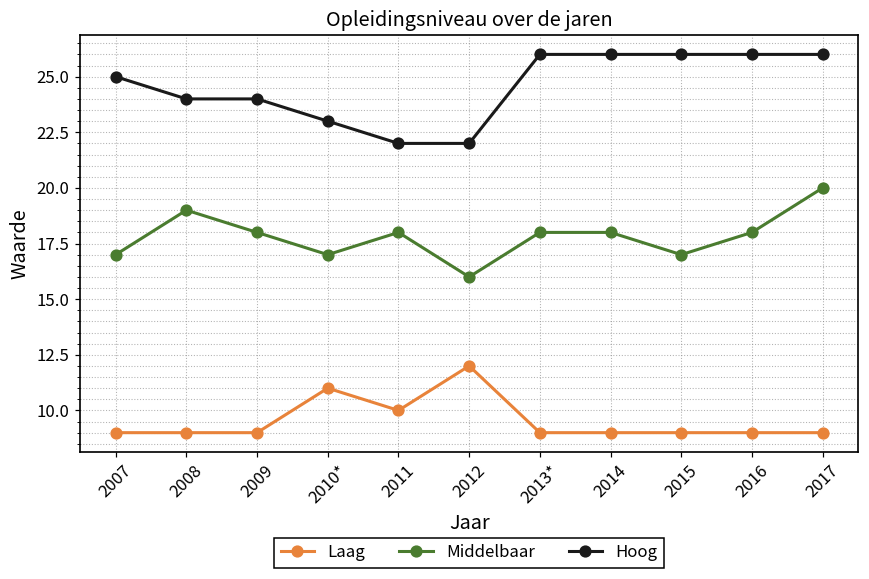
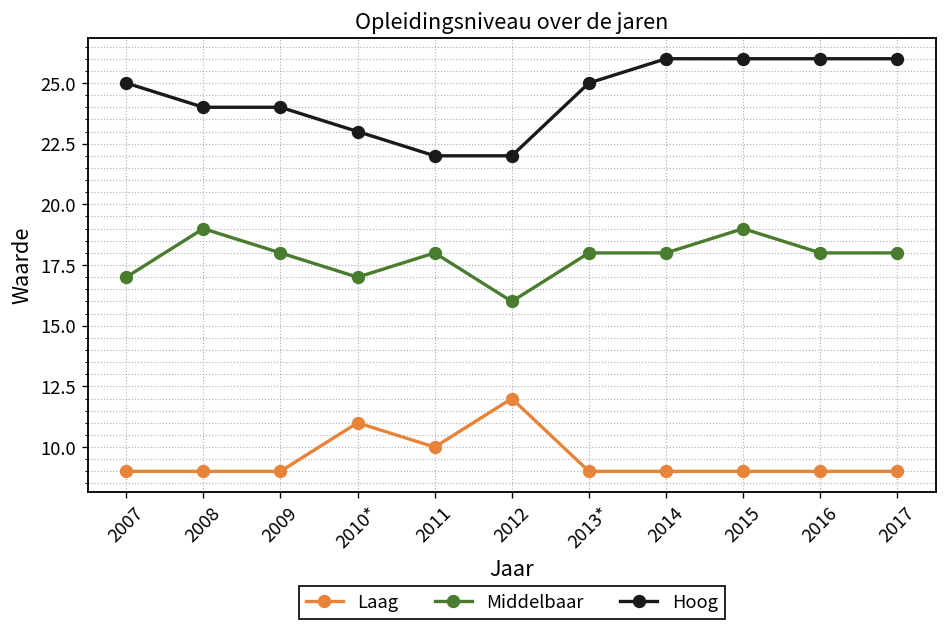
Hoog, 2013*: 26 -> 25
Middelbaar, 2015: 17 -> 19
Middelbaar, 2017: 20 -> 18
